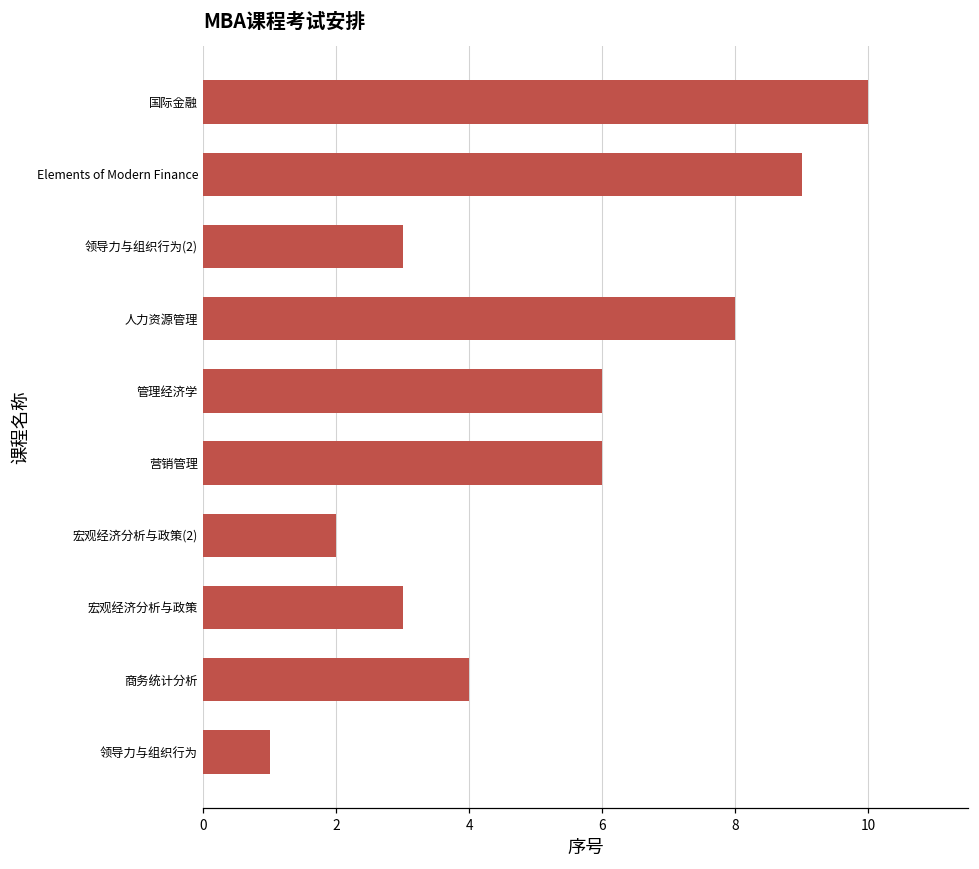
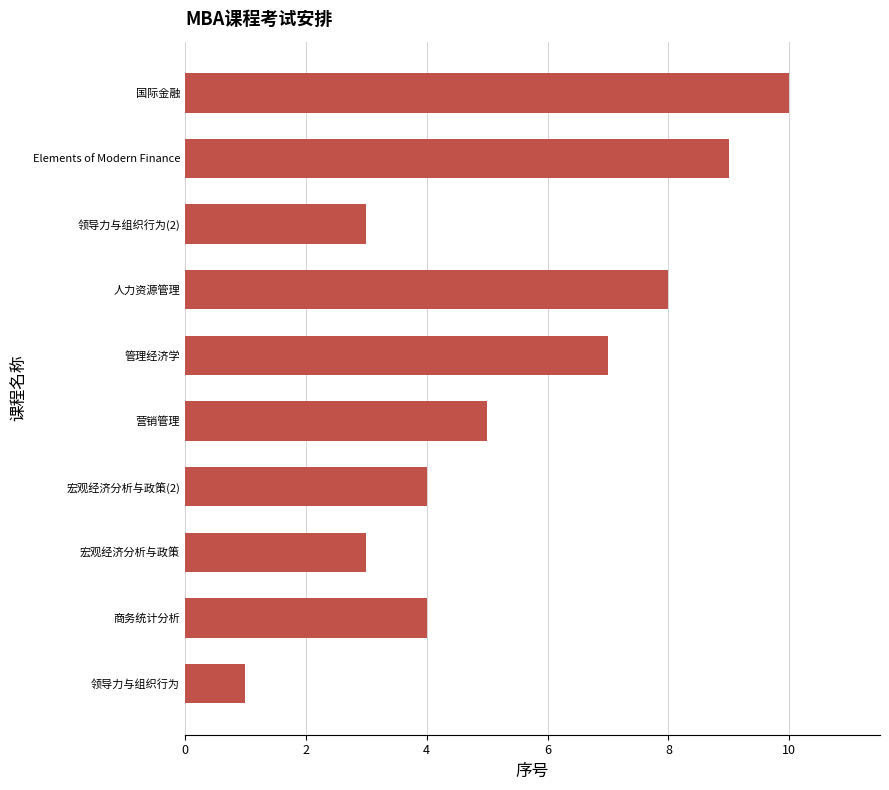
管理经济学: 6 -> 7
营销管理: 6 -> 5
宏观经济分析与政策(2): 2 -> 4
